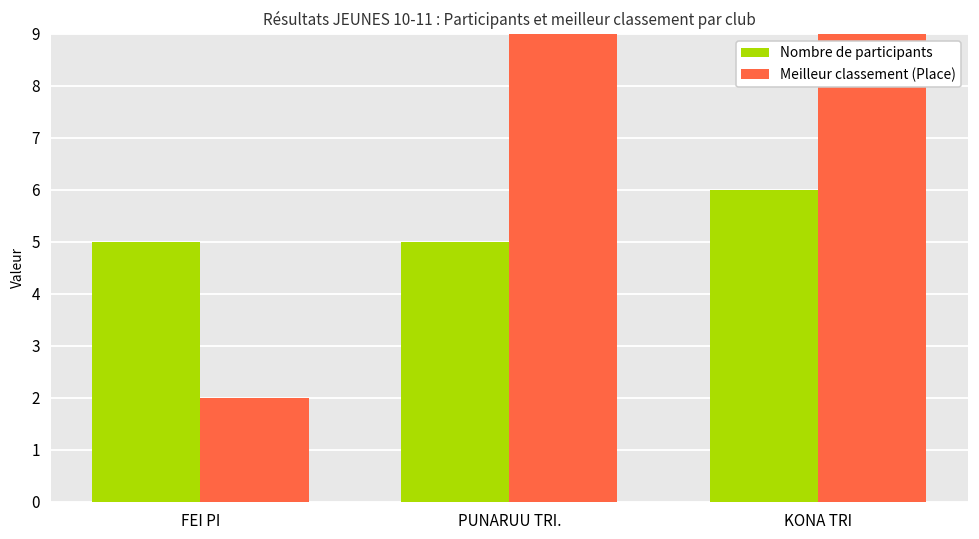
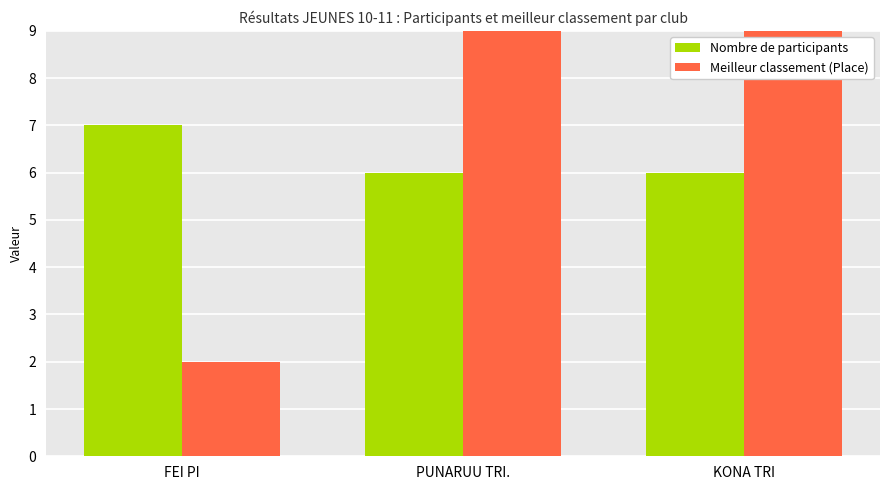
Nombre de participants, FEI PI: 5 -> 7
Nombre de participants, PUNARUU TRI.: 5 -> 6
